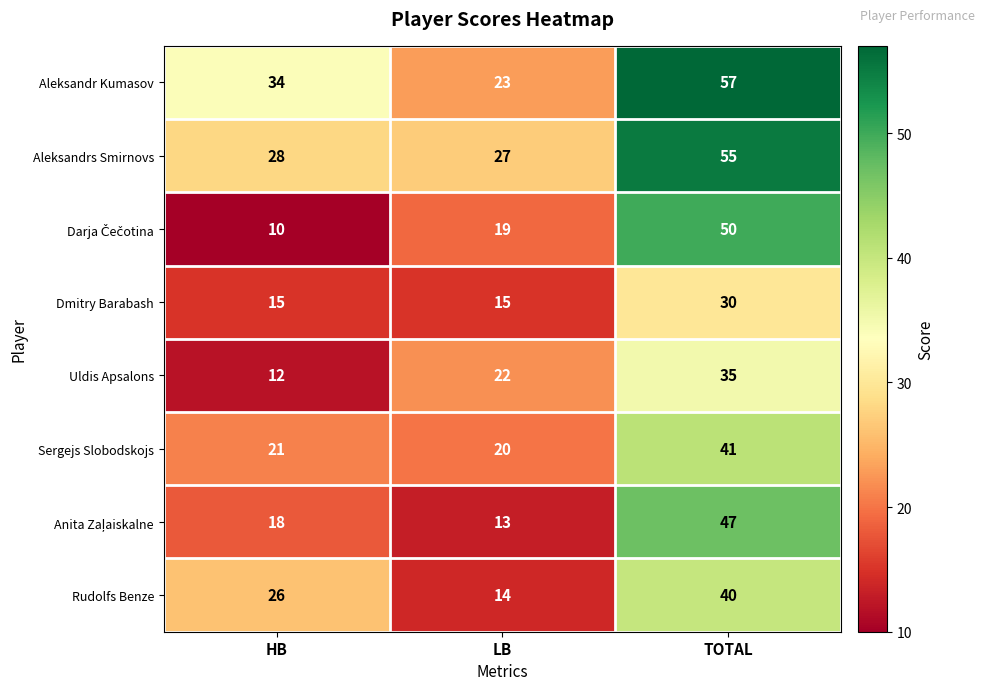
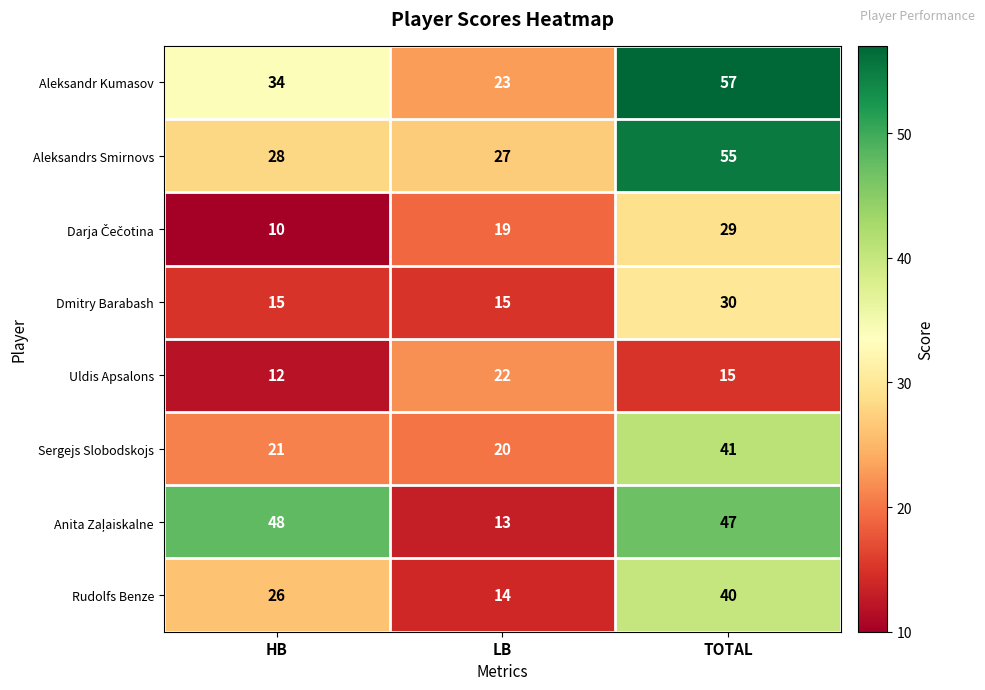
Darja Čečotina, TOTAL: 50 -> 29
Uldis Apsalons, TOTAL: 35 -> 15
Anita Zaļaiskalne, HB: 18 -> 48
